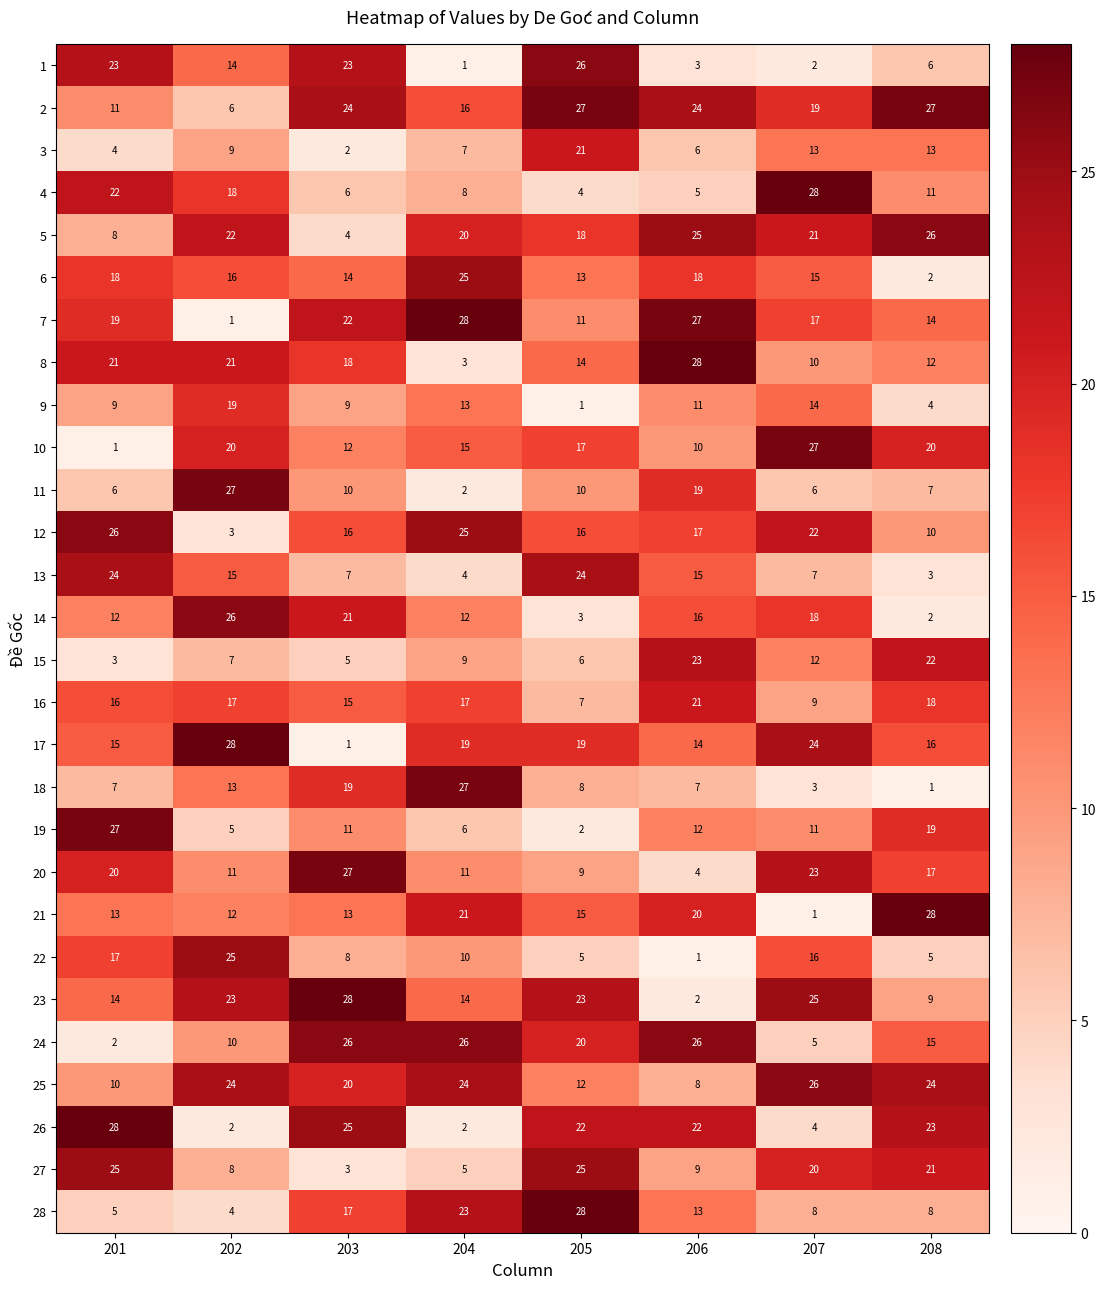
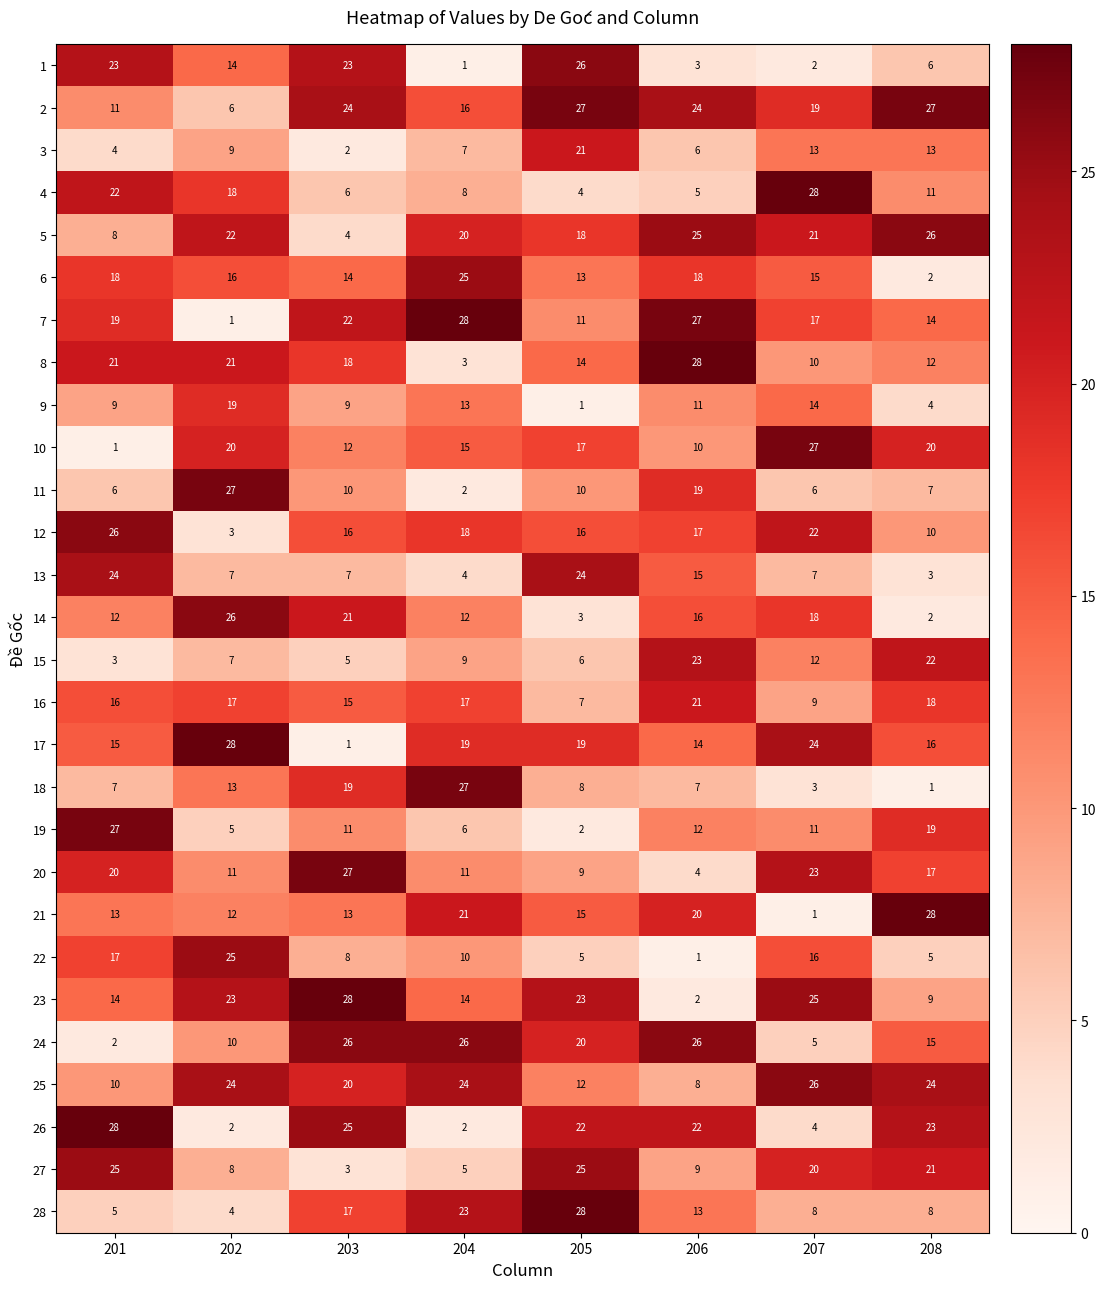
12, 204: 25 -> 18
13, 202: 15 -> 7
